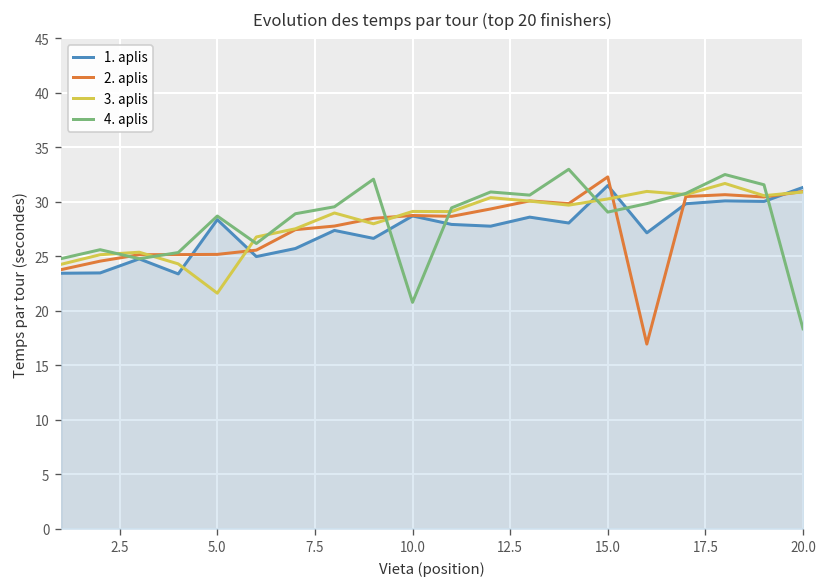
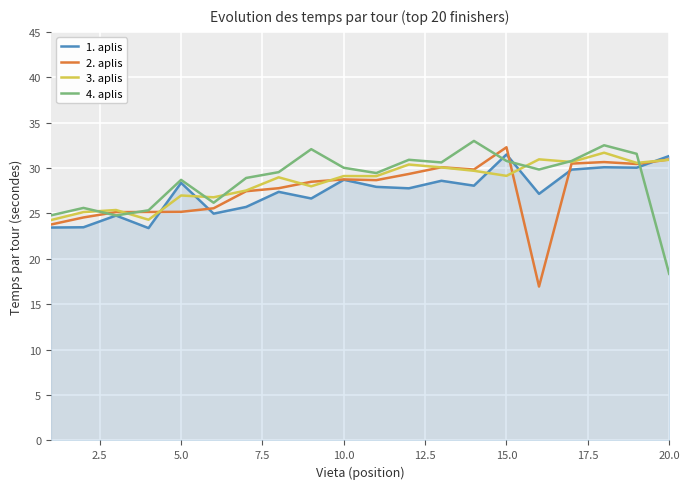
3. aplis, 5.0: 22 -> 27
4. aplis, 10.0: 21 -> 30
3. aplis, 15.0: 30 -> 29
4. aplis, 15.0: 29 -> 31
